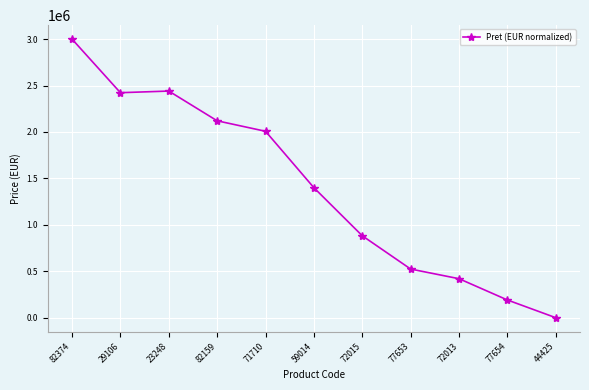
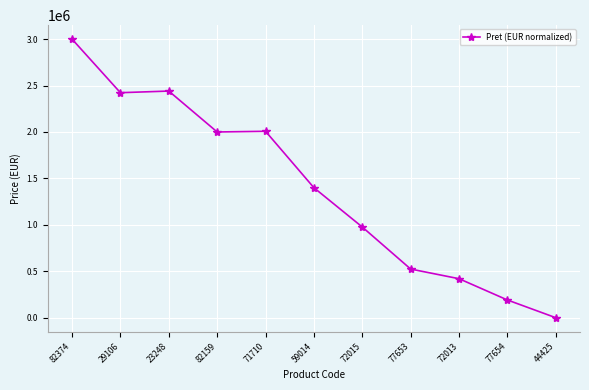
82159: 2100000 -> 2000000
72015: 900000 -> 1000000
